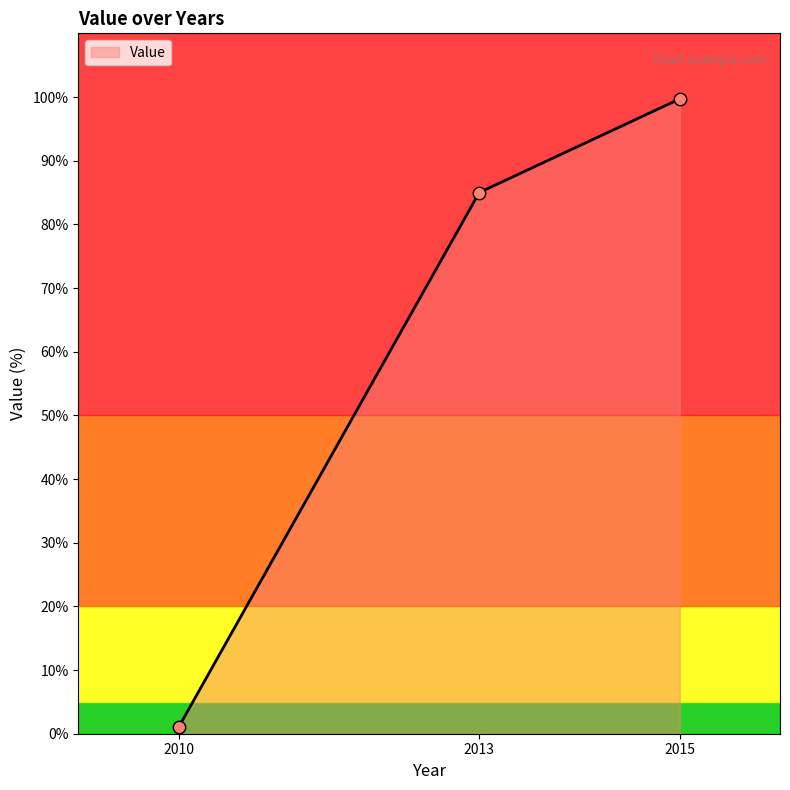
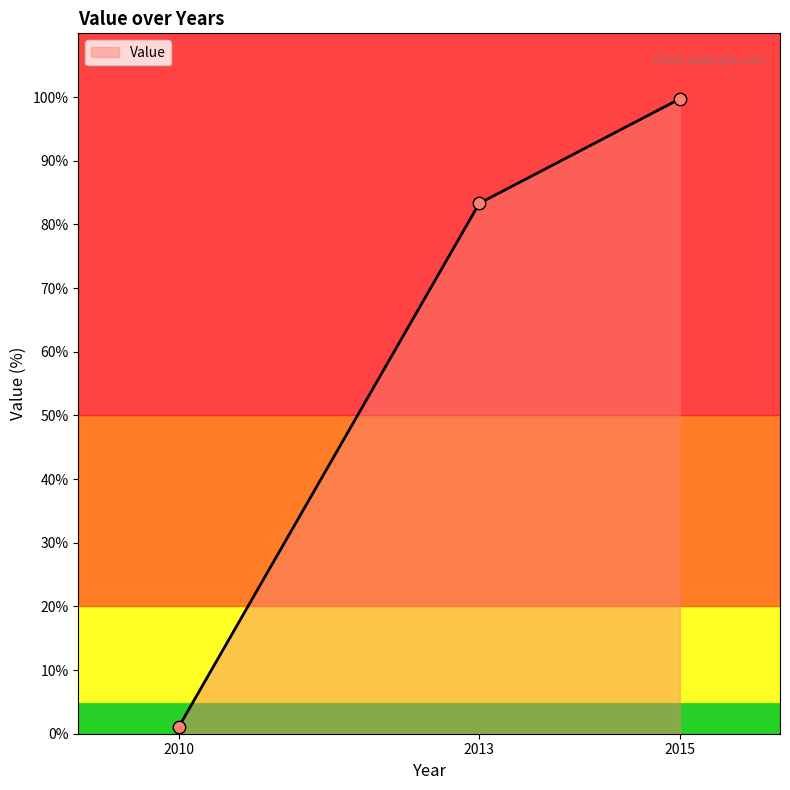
2013: 85% -> 83%
